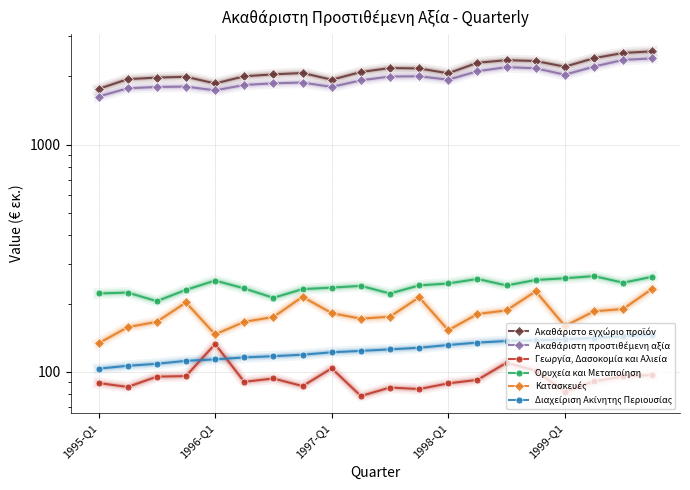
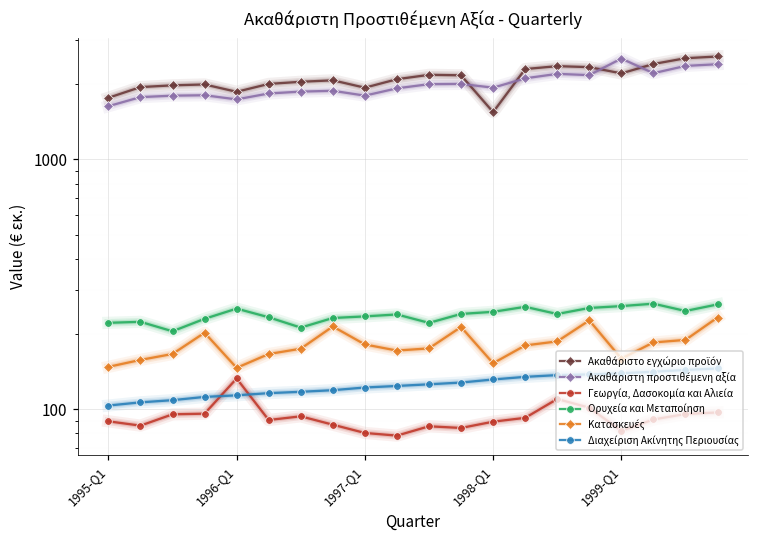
Κατασκευές, 1995-Q1: 130 -> 150
Γεωργία, Δασοκομία και Αλιεία, 1997-Q1: 100 -> 80
Ακαθάριστο εγχώριο προϊόν, 1998-Q1: 2100 -> 1500
Ακαθάριστη προστιθέμενη αξία, 1999-Q1: 2000 -> 2500
